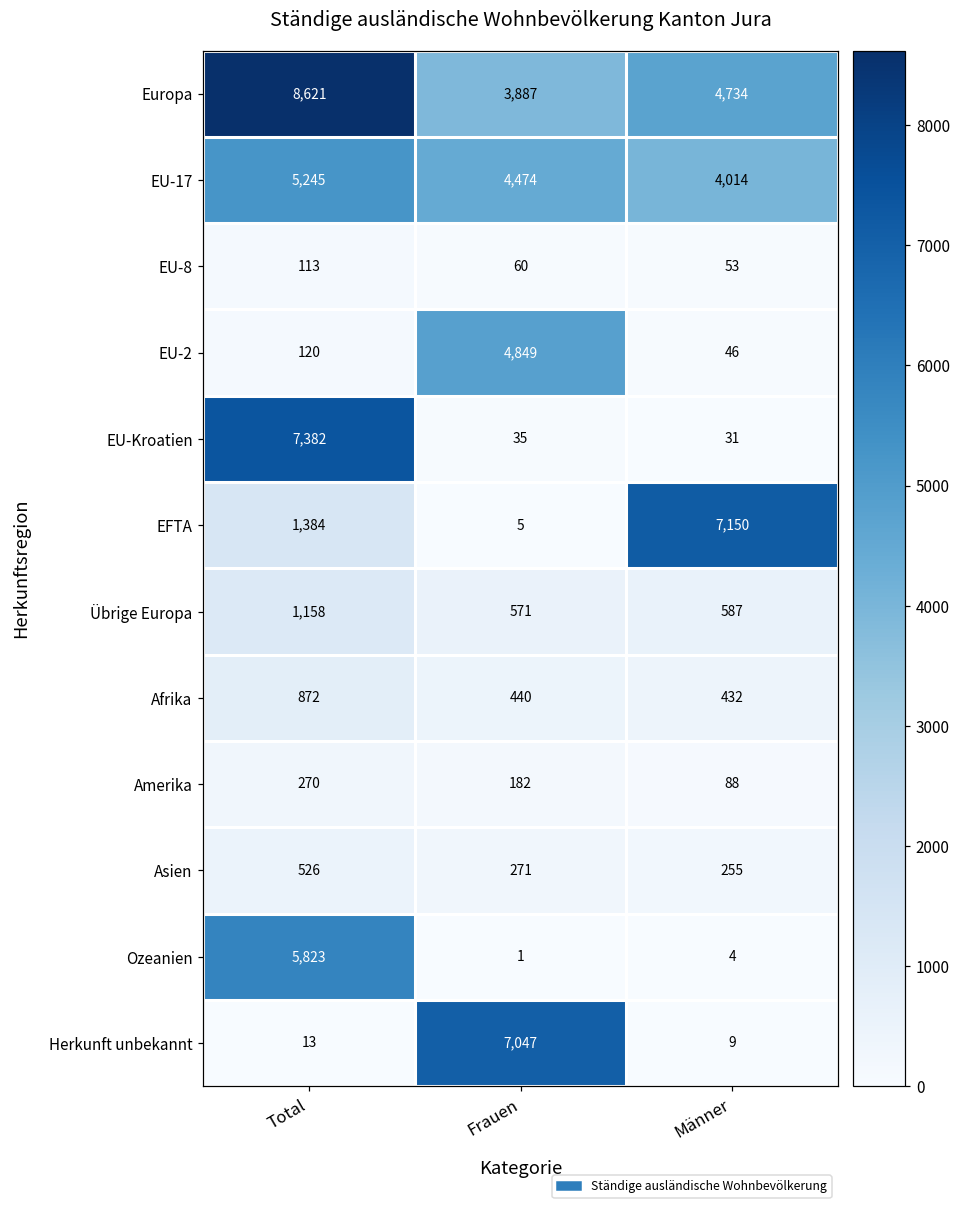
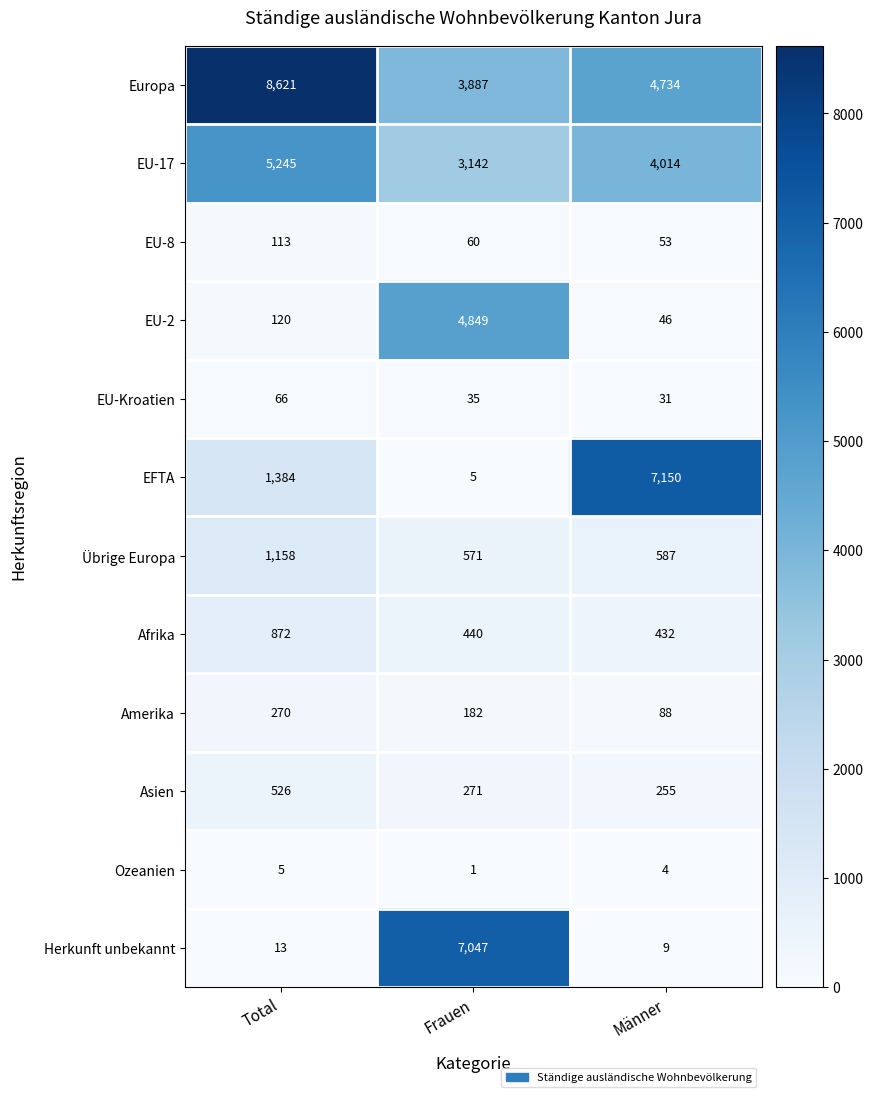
EU-17, Frauen: 4,474 -> 3,142
EU-Kroatien, Total: 7,382 -> 66
Ozeanien, Total: 5,823 -> 5
